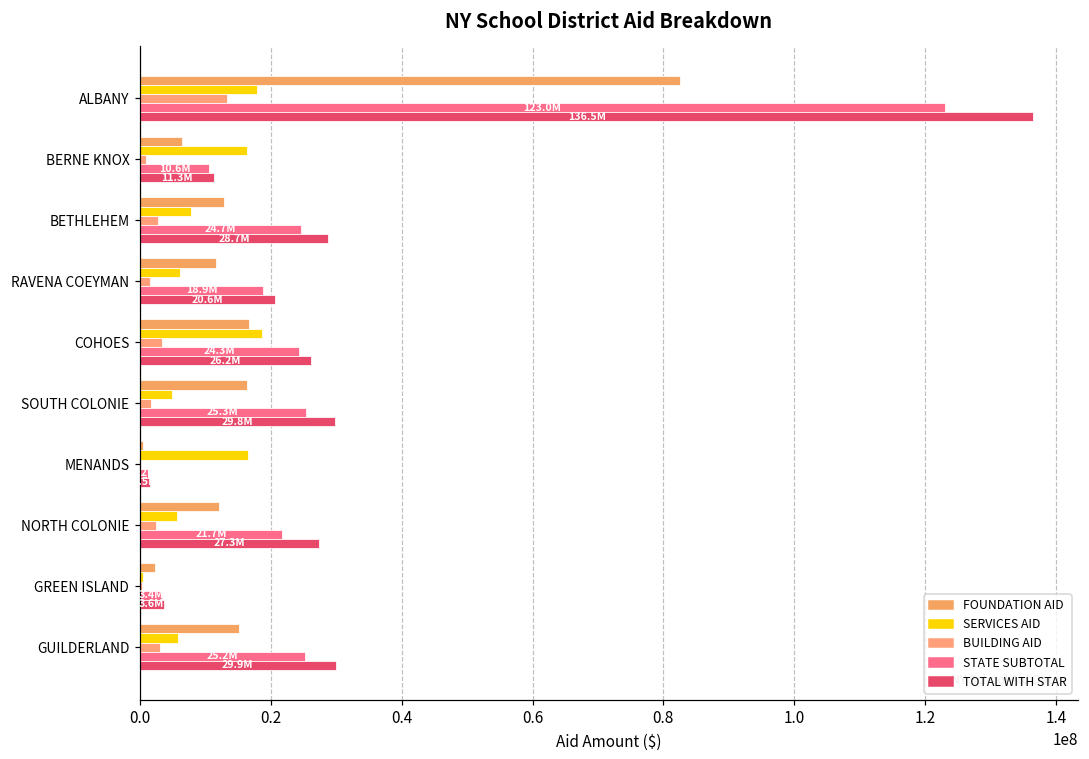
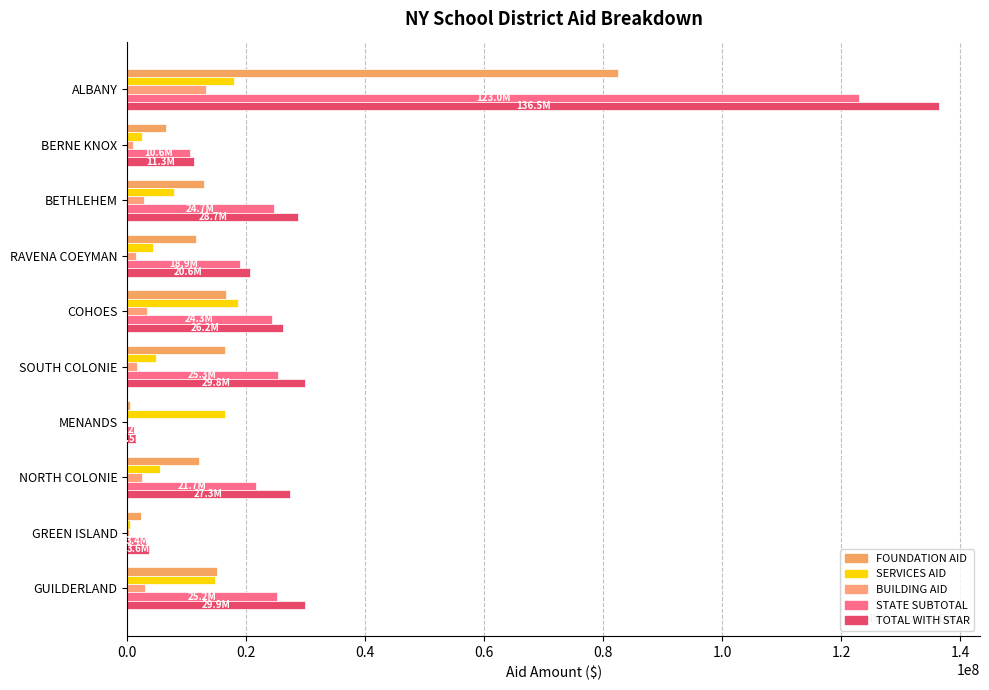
SERVICES AID, BERNE KNOX: 16000000 -> 2000000
SERVICES AID, RAVENA COEYMAN: 6000000 -> 4000000
SERVICES AID, GUILDERLAND: 6000000 -> 15000000
